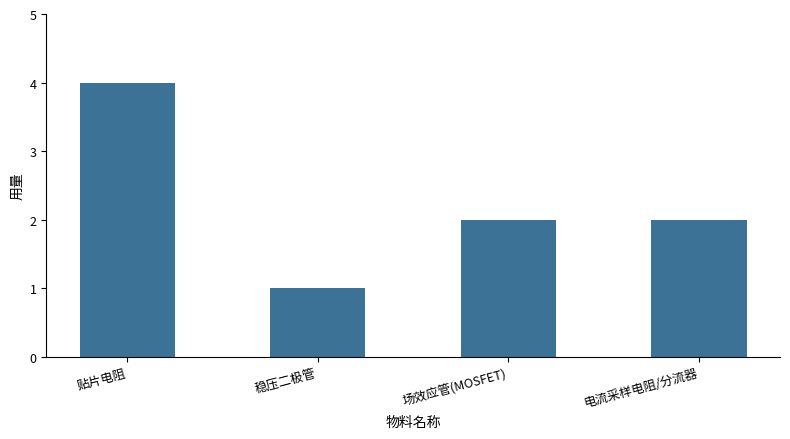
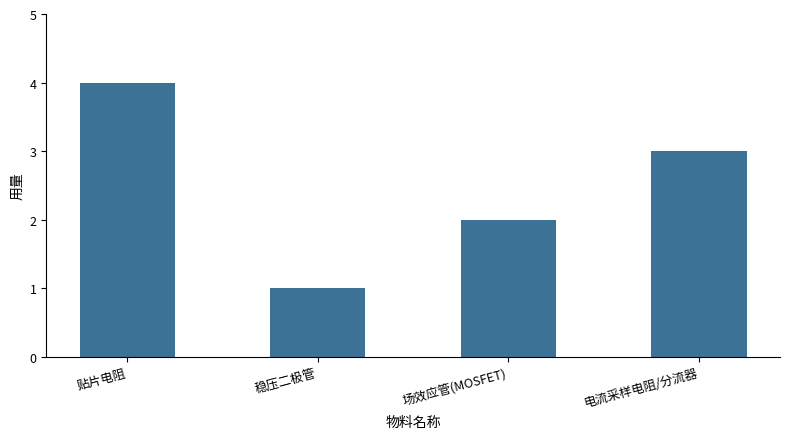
电流采样电阻/分流器: 2 -> 3
